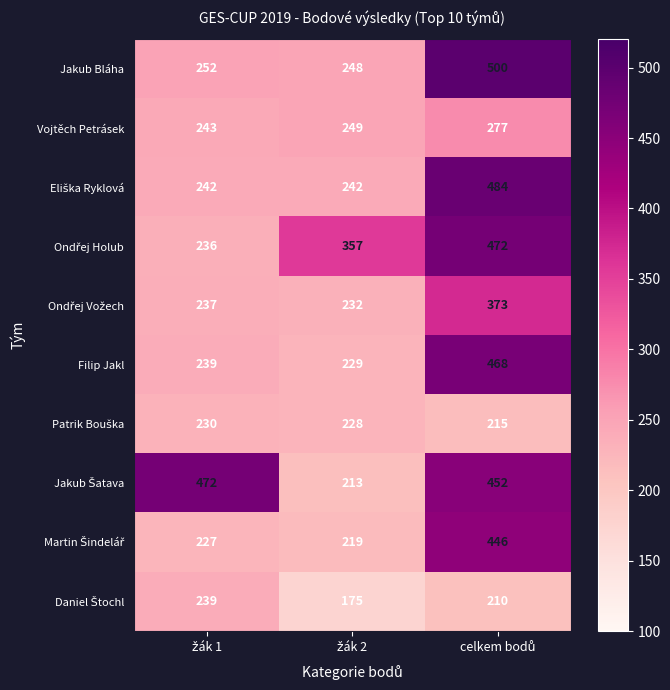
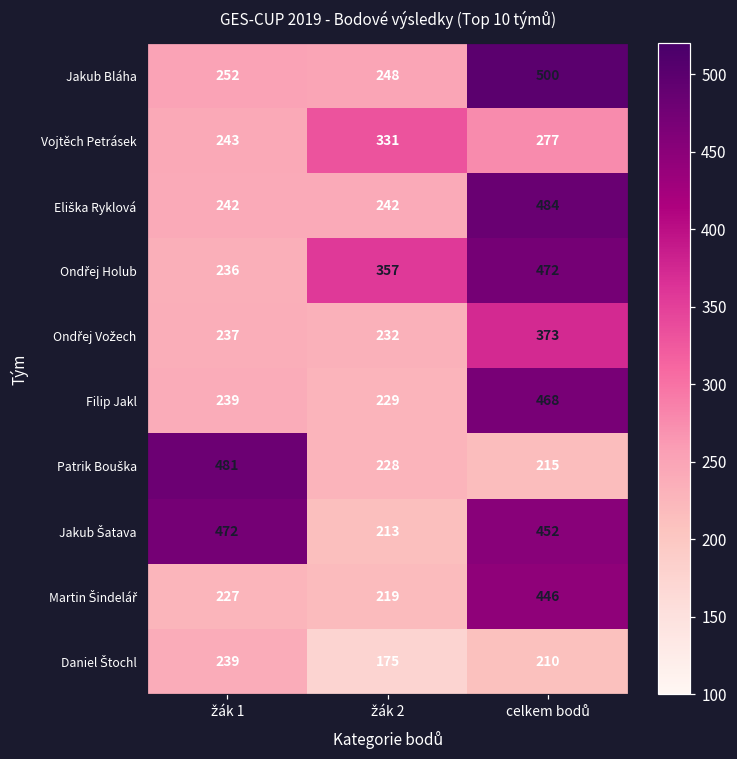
Vojtěch Petrásek, žák 2: 249 -> 331
Patrik Bouška, žák 1: 230 -> 481
